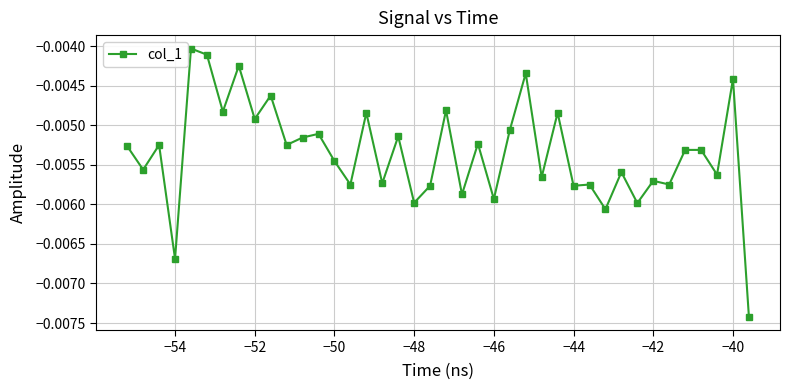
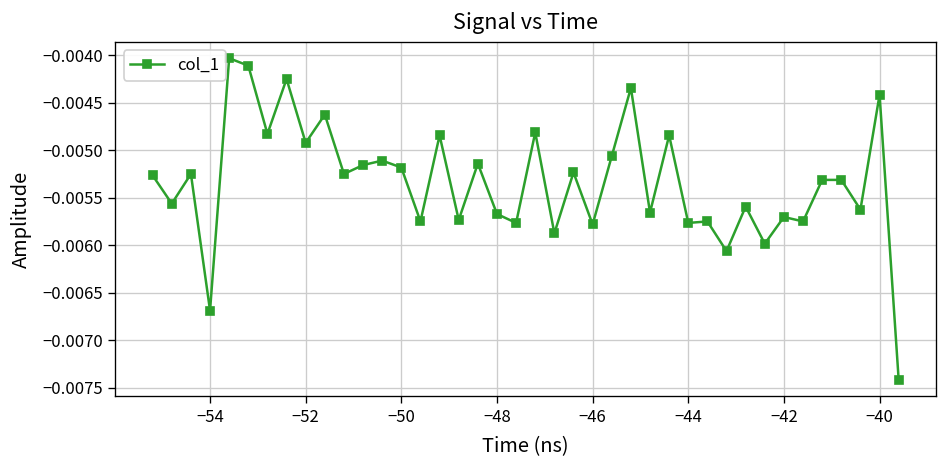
−50: -0.0055 -> -0.0052
−48: -0.0060 -> -0.0057
−46: -0.0059 -> -0.0058
